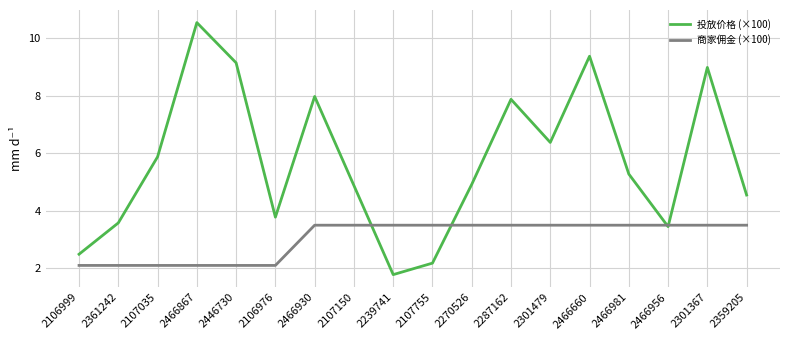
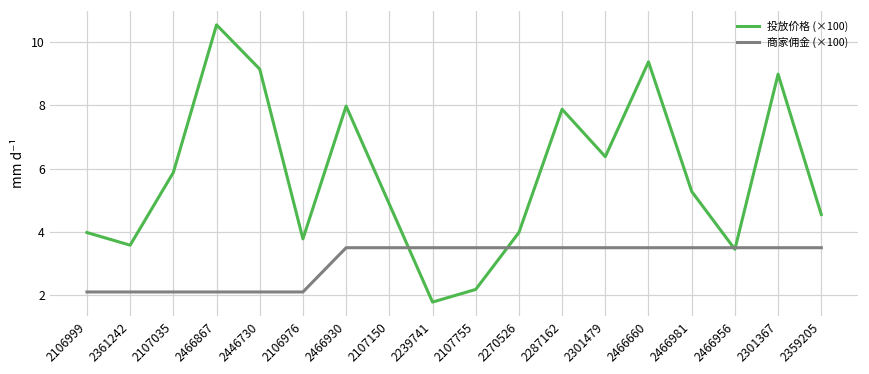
投放价格 (×100), 2106999: 2.5 -> 4.0
投放价格 (×100), 2270526: 4.9 -> 4.0
